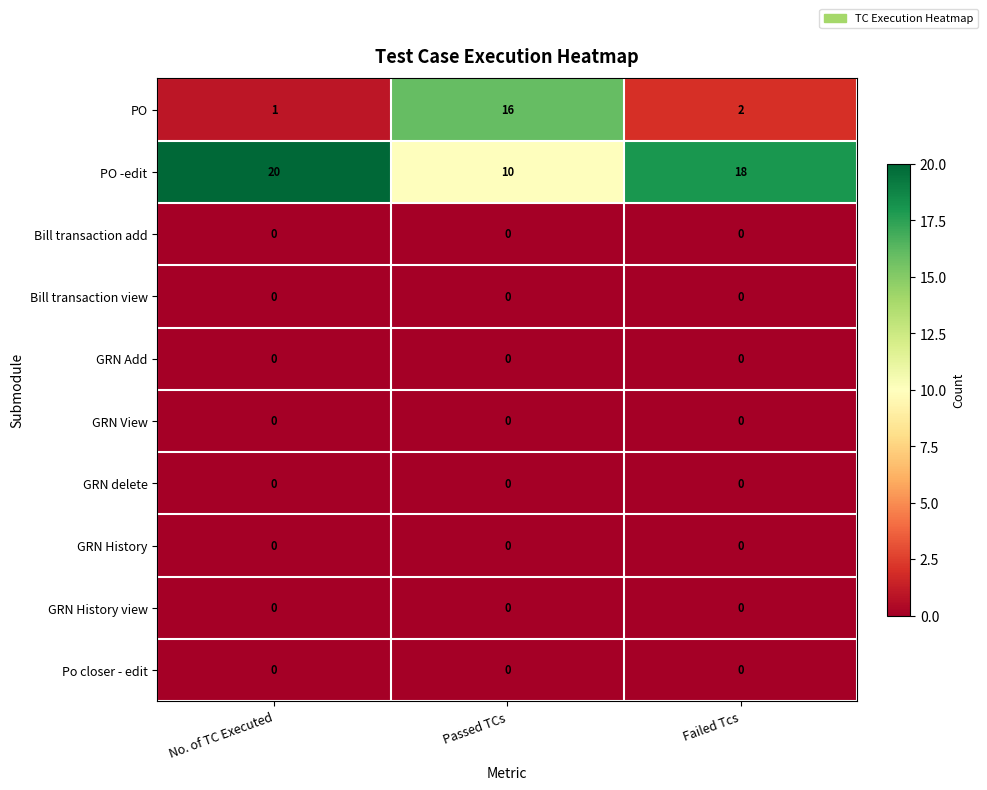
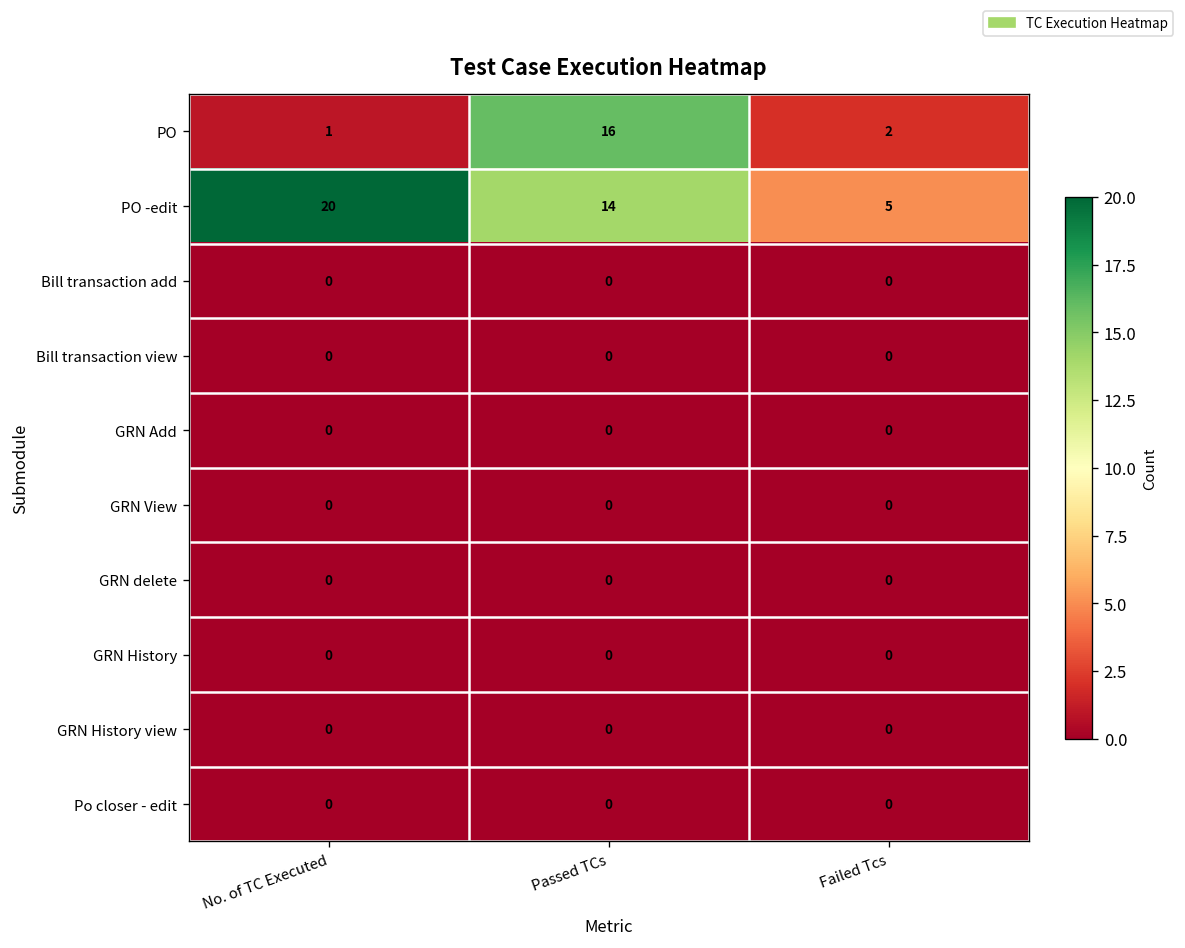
PO -edit, Passed TCs: 10 -> 14
PO -edit, Failed Tcs: 18 -> 5
